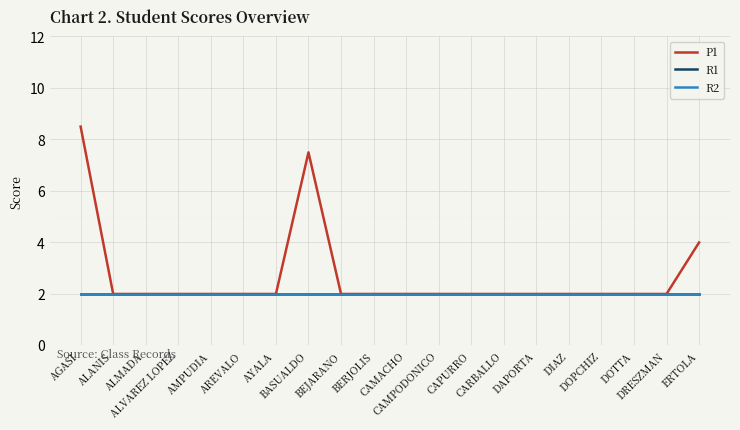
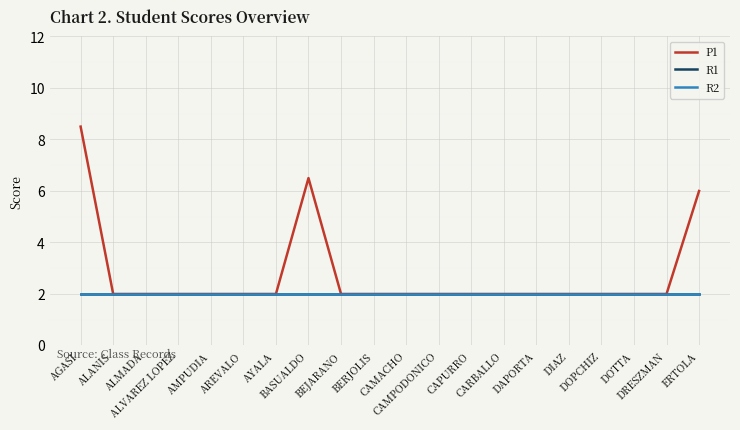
P1, BASUALDO: 7.5 -> 6.5
P1, ERTOLA: 4 -> 6
